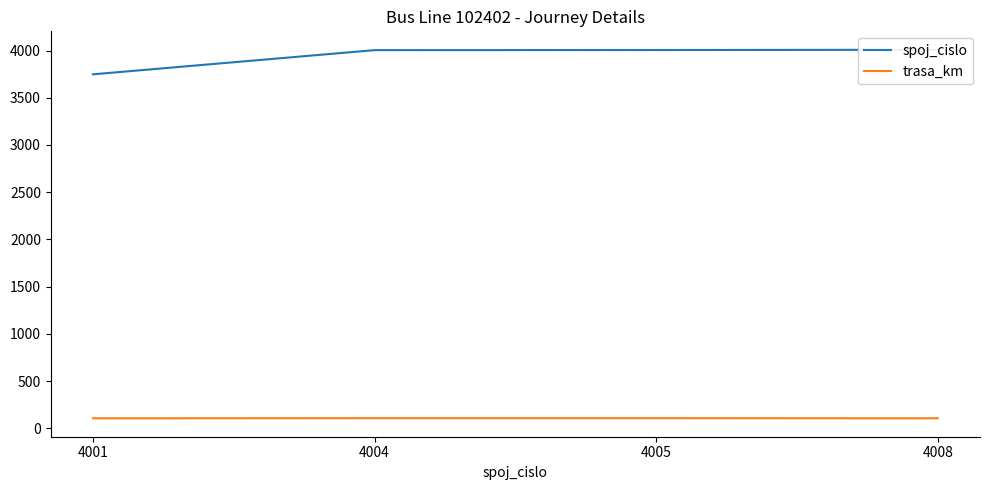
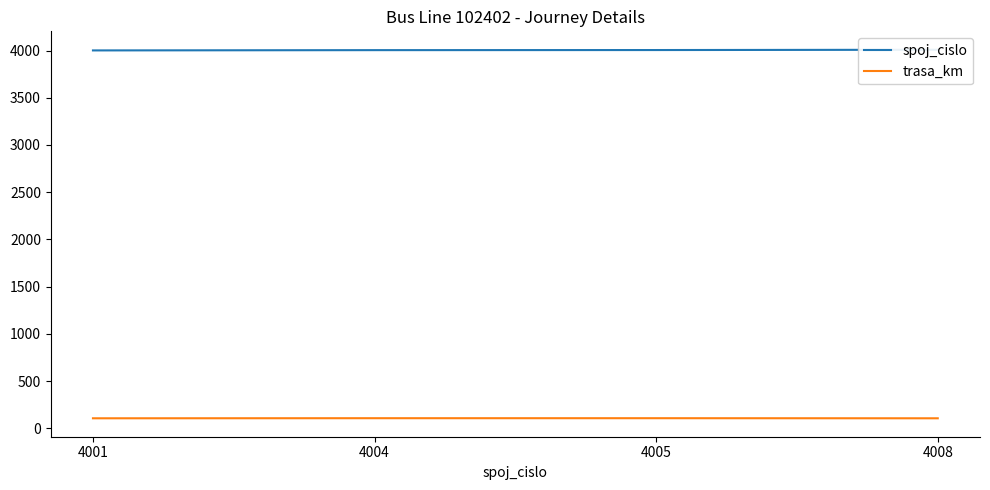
spoj_cislo, 4001: 3700 -> 4000
